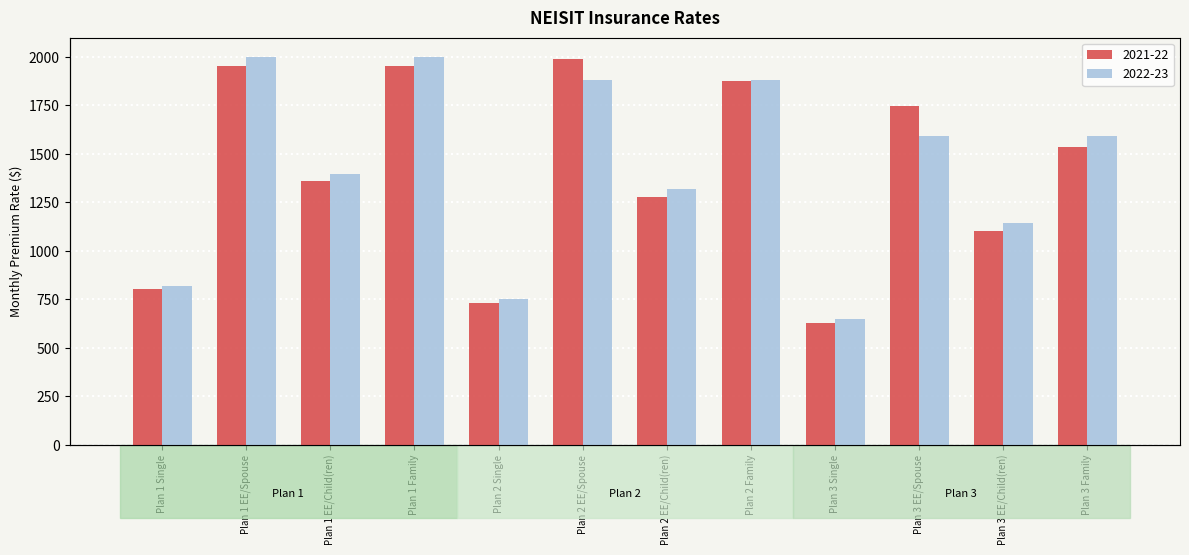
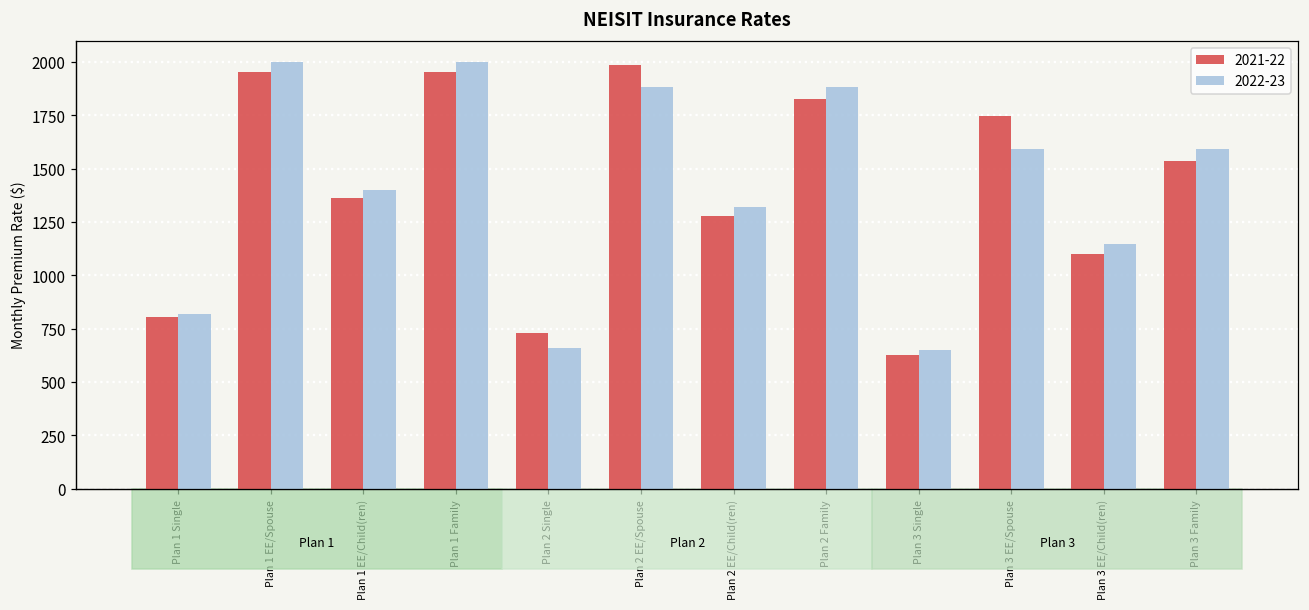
2022-23, Plan 2 Single: 750 -> 660
2021-22, Plan 2 Family: 1880 -> 1830
